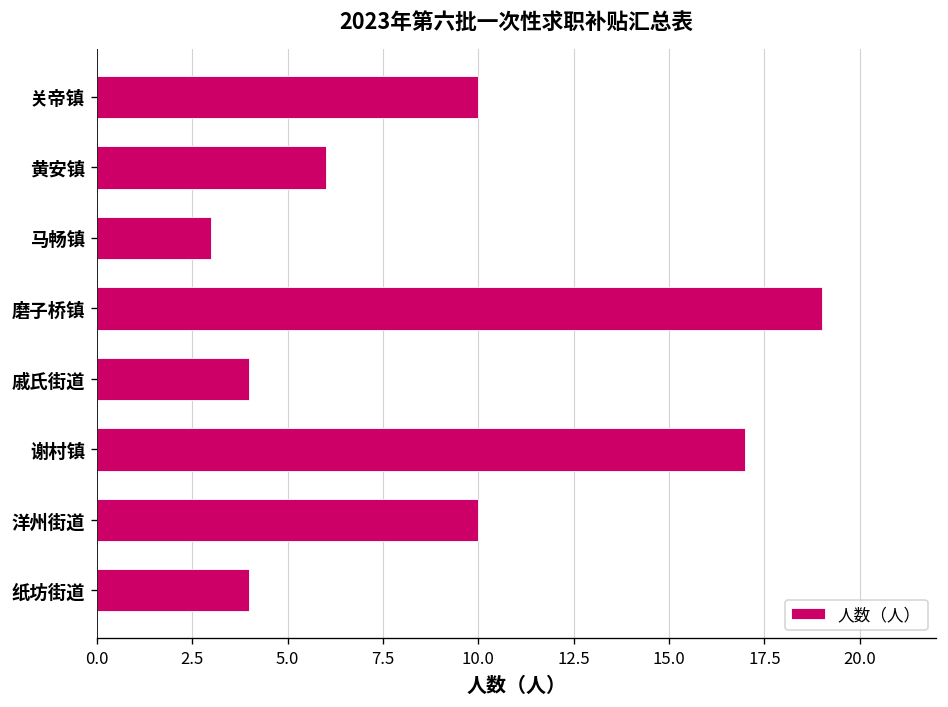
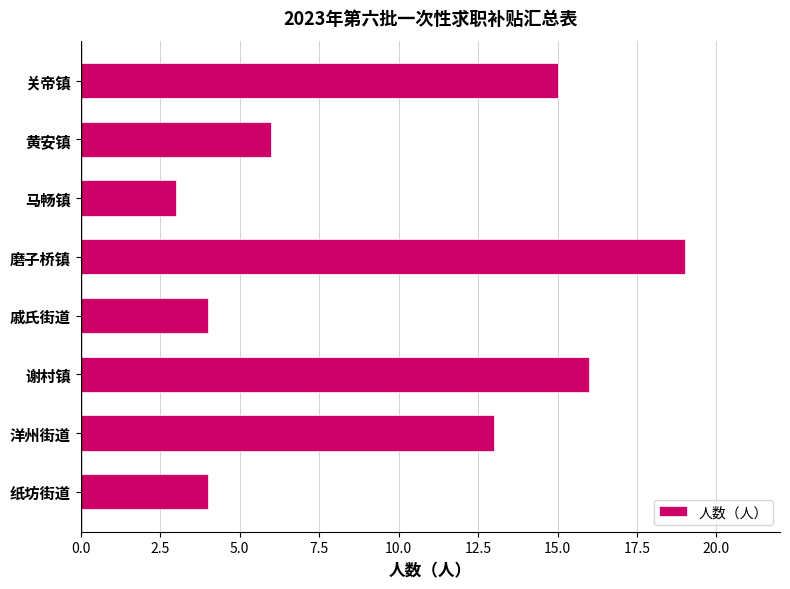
关帝镇: 10 -> 15
谢村镇: 17 -> 16
洋州街道: 10 -> 13
